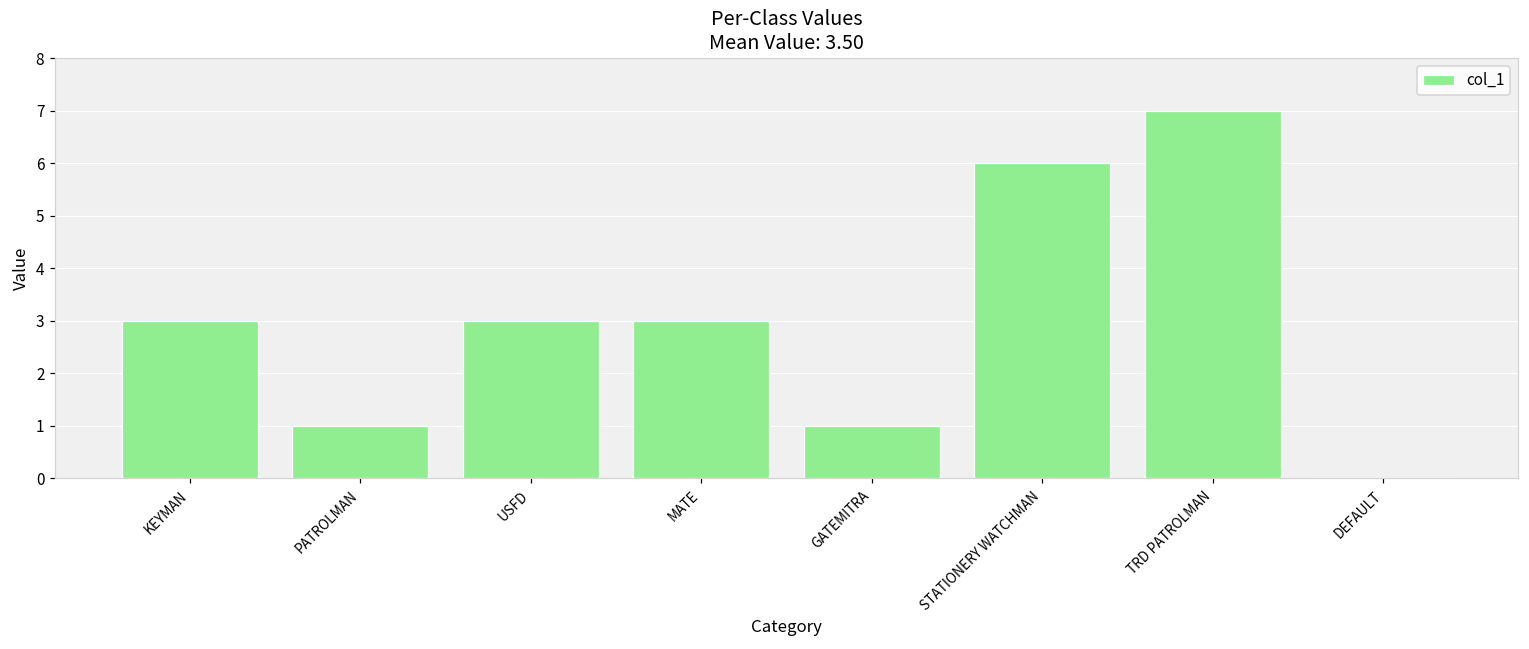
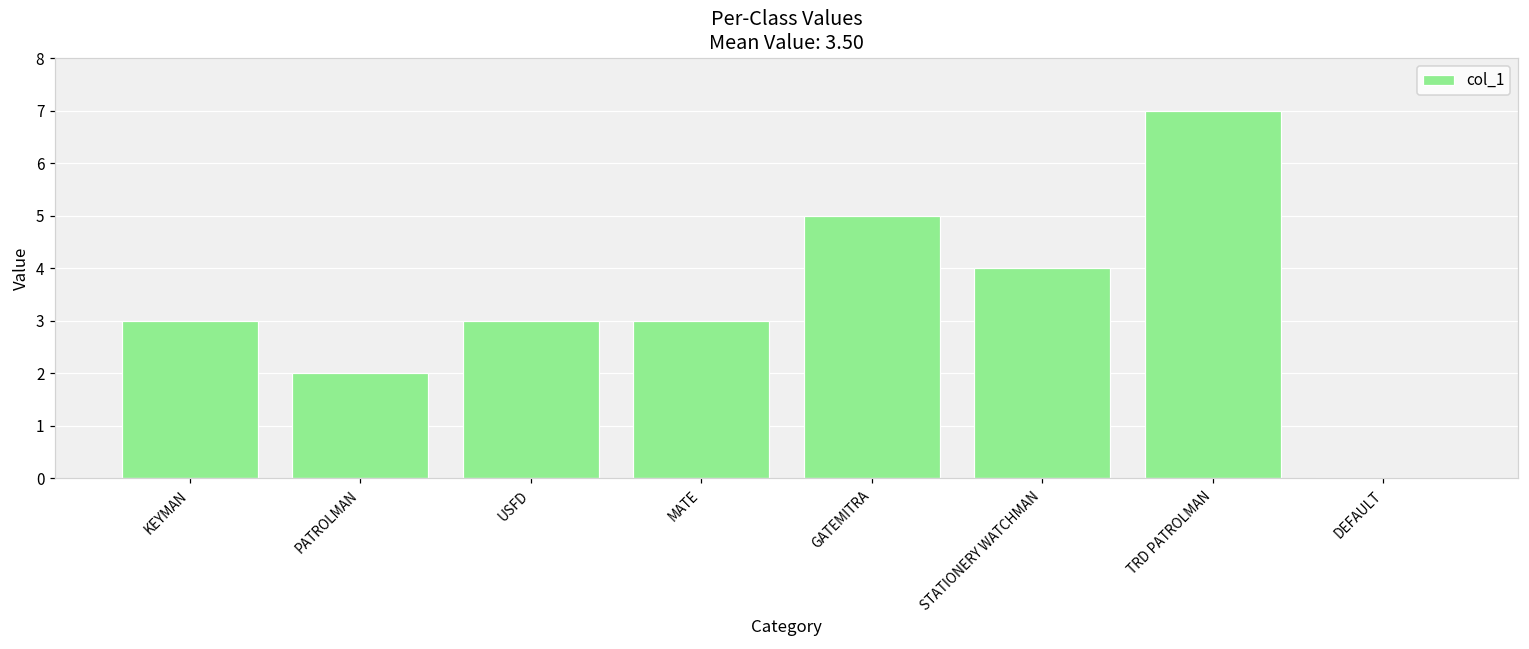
PATROLMAN: 1 -> 2
GATEMITRA: 1 -> 5
STATIONERY WATCHMAN: 6 -> 4
